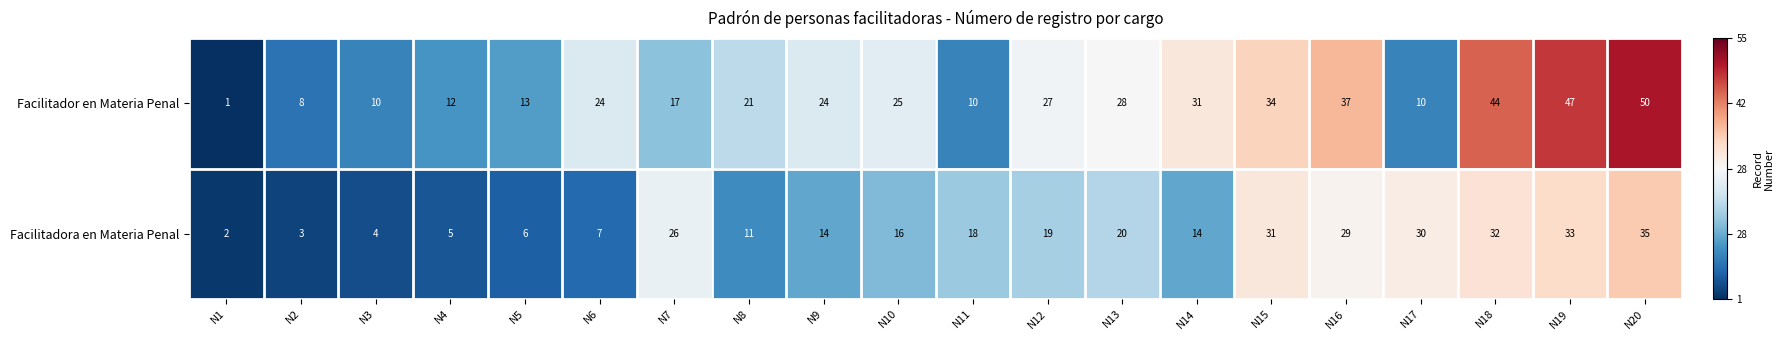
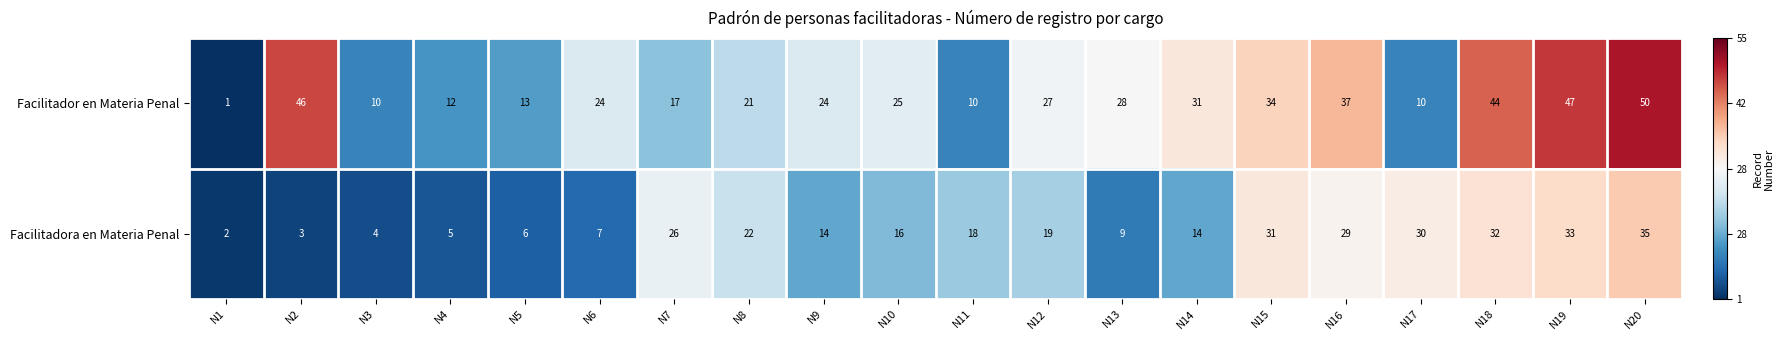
Facilitador en Materia Penal, N2: 8 -> 46
Facilitadora en Materia Penal, N8: 11 -> 22
Facilitadora en Materia Penal, N13: 20 -> 9
